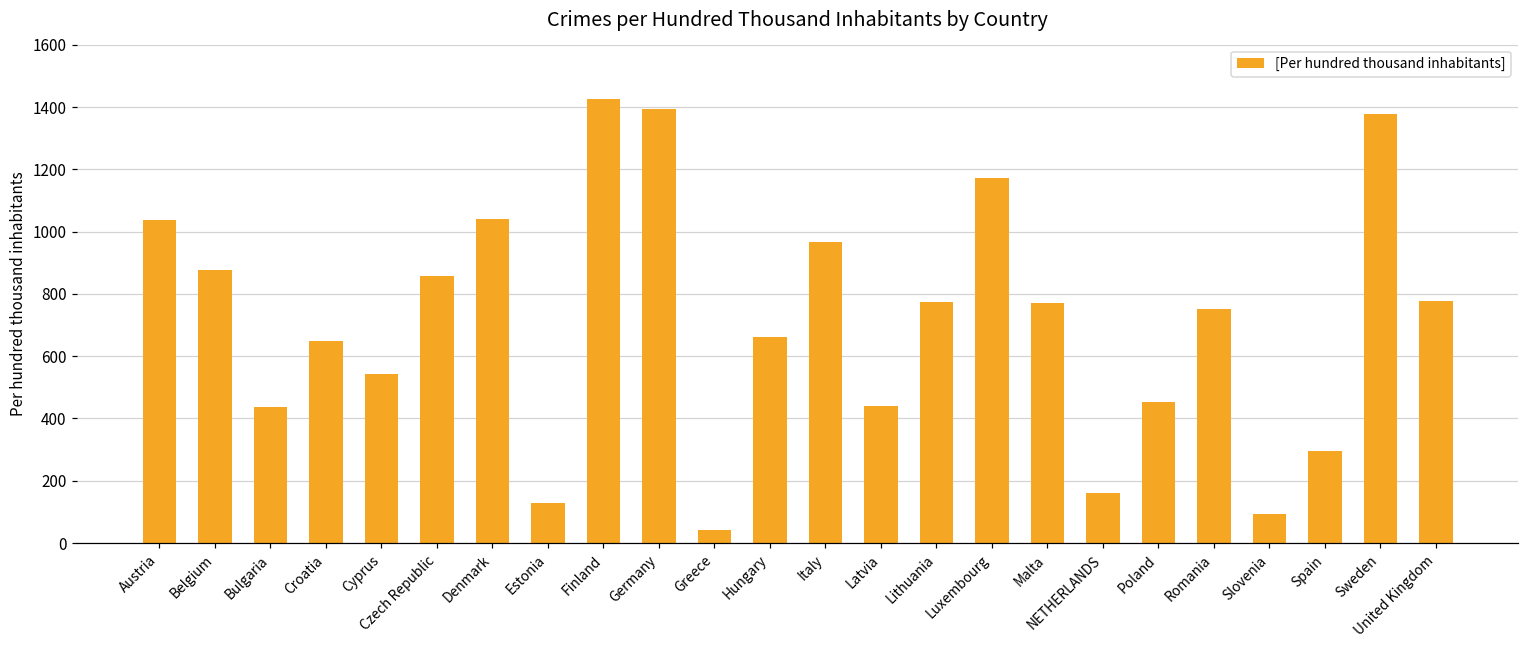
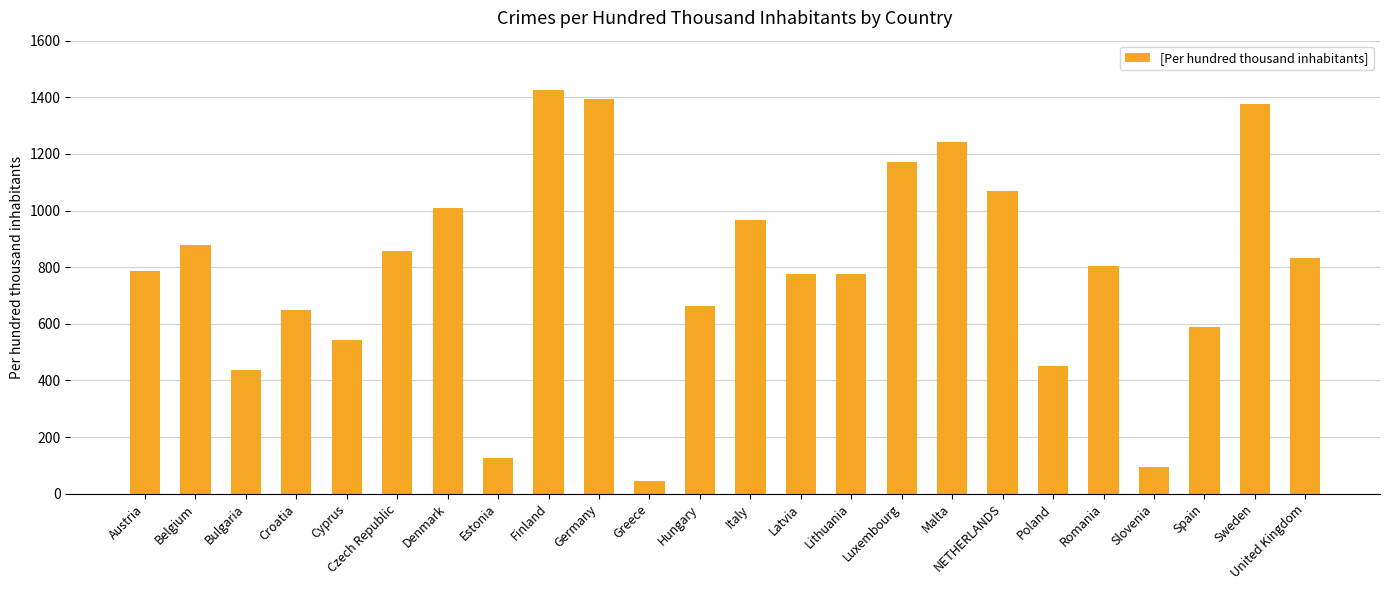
Austria: 1040 -> 790
Denmark: 1040 -> 1010
Latvia: 440 -> 780
Malta: 770 -> 1240
NETHERLANDS: 160 -> 1070
Romania: 750 -> 800
Spain: 300 -> 590
United Kingdom: 780 -> 830
